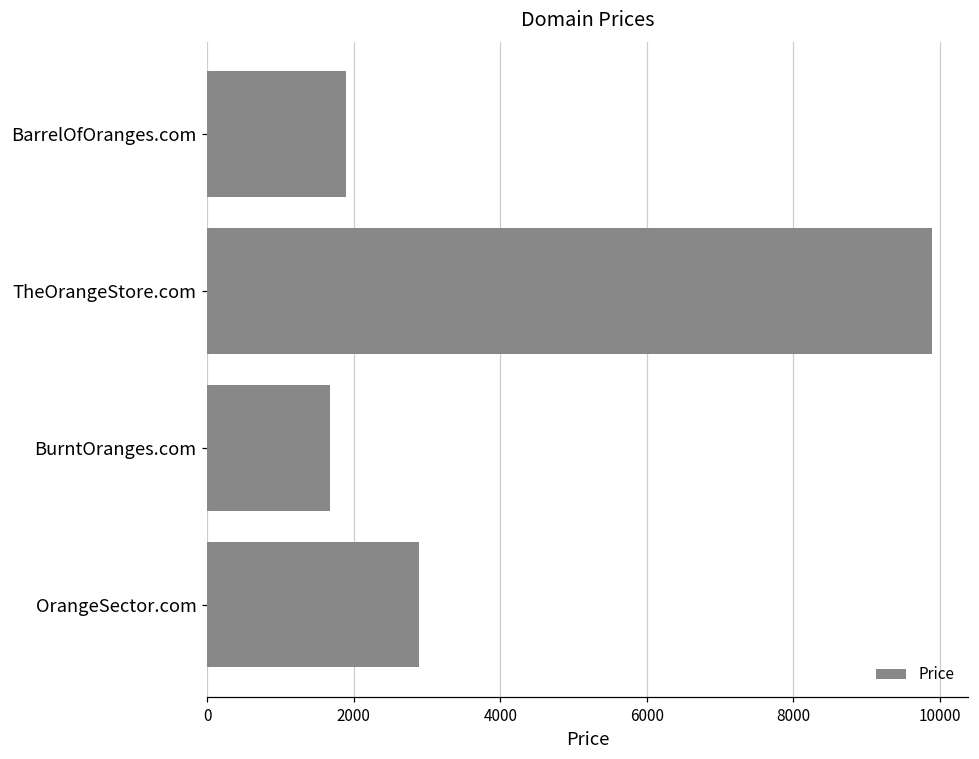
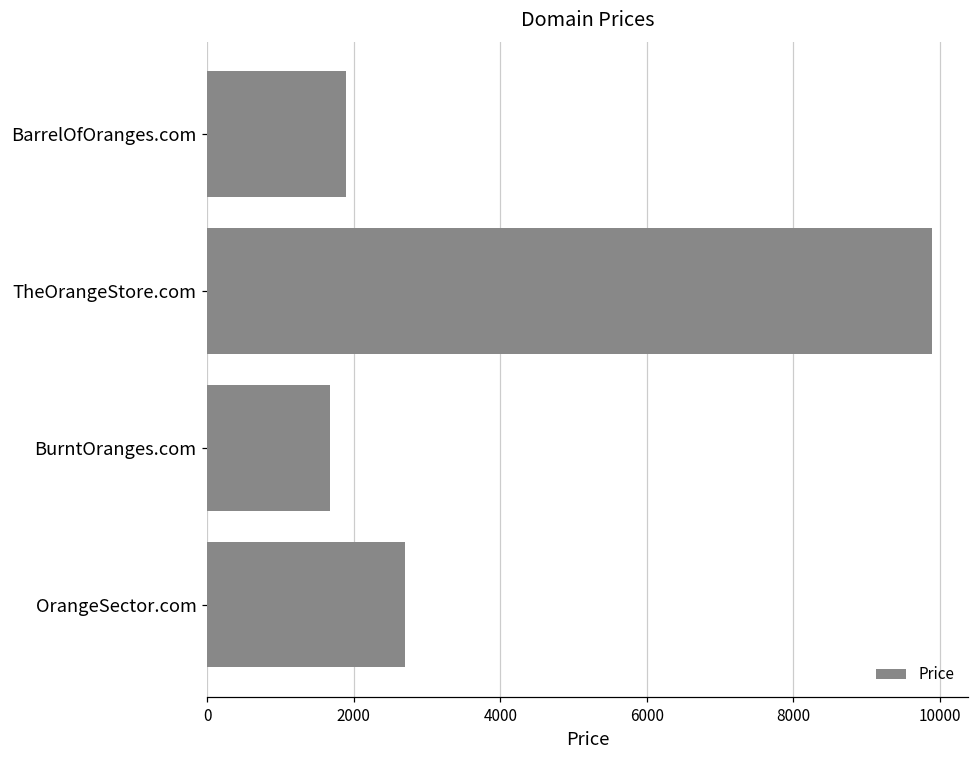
OrangeSector.com: 2900 -> 2700
